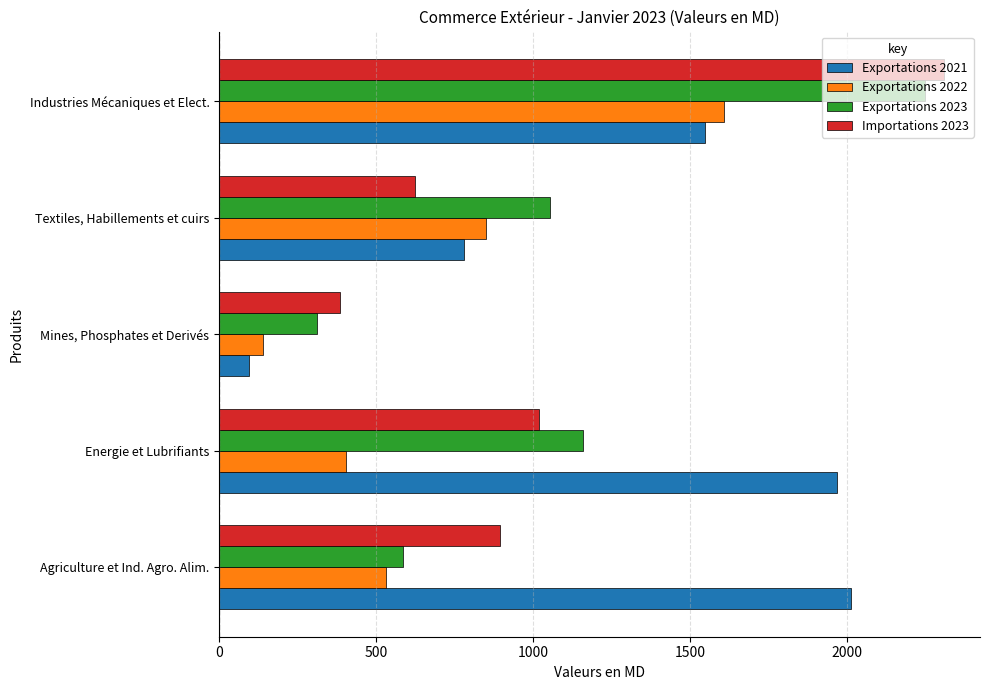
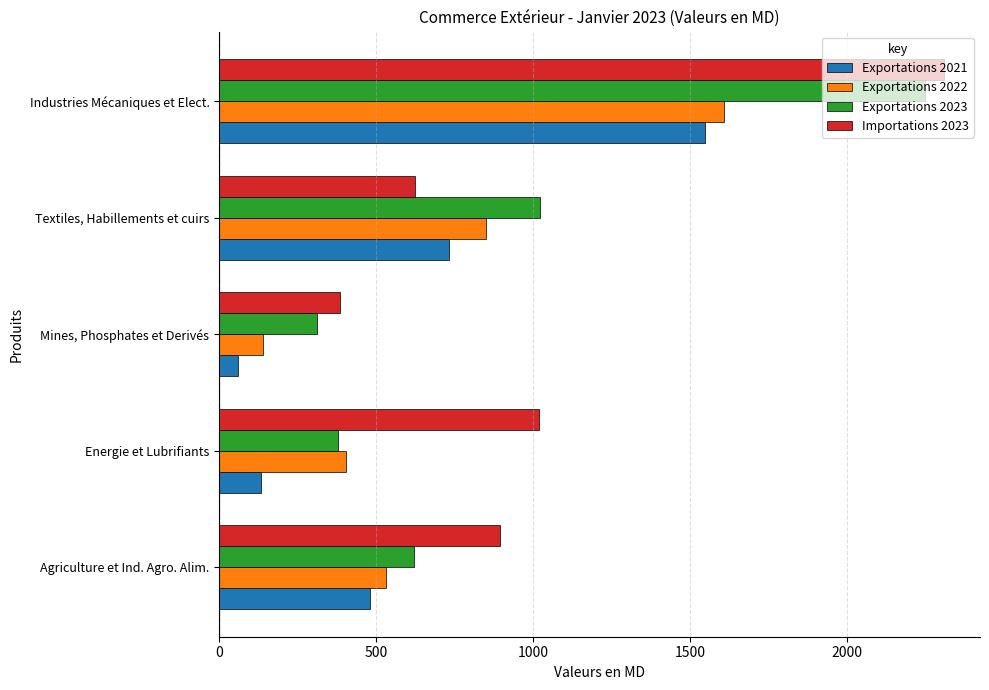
Exportations 2023, Textiles, Habillements et cuirs: 1050 -> 1020
Exportations 2021, Textiles, Habillements et cuirs: 780 -> 730
Exportations 2021, Mines, Phosphates et Derivés: 100 -> 60
Exportations 2023, Energie et Lubrifiants: 1160 -> 380
Exportations 2021, Energie et Lubrifiants: 1970 -> 130
Exportations 2023, Agriculture et Ind. Agro. Alim.: 580 -> 620
Exportations 2021, Agriculture et Ind. Agro. Alim.: 2010 -> 480
